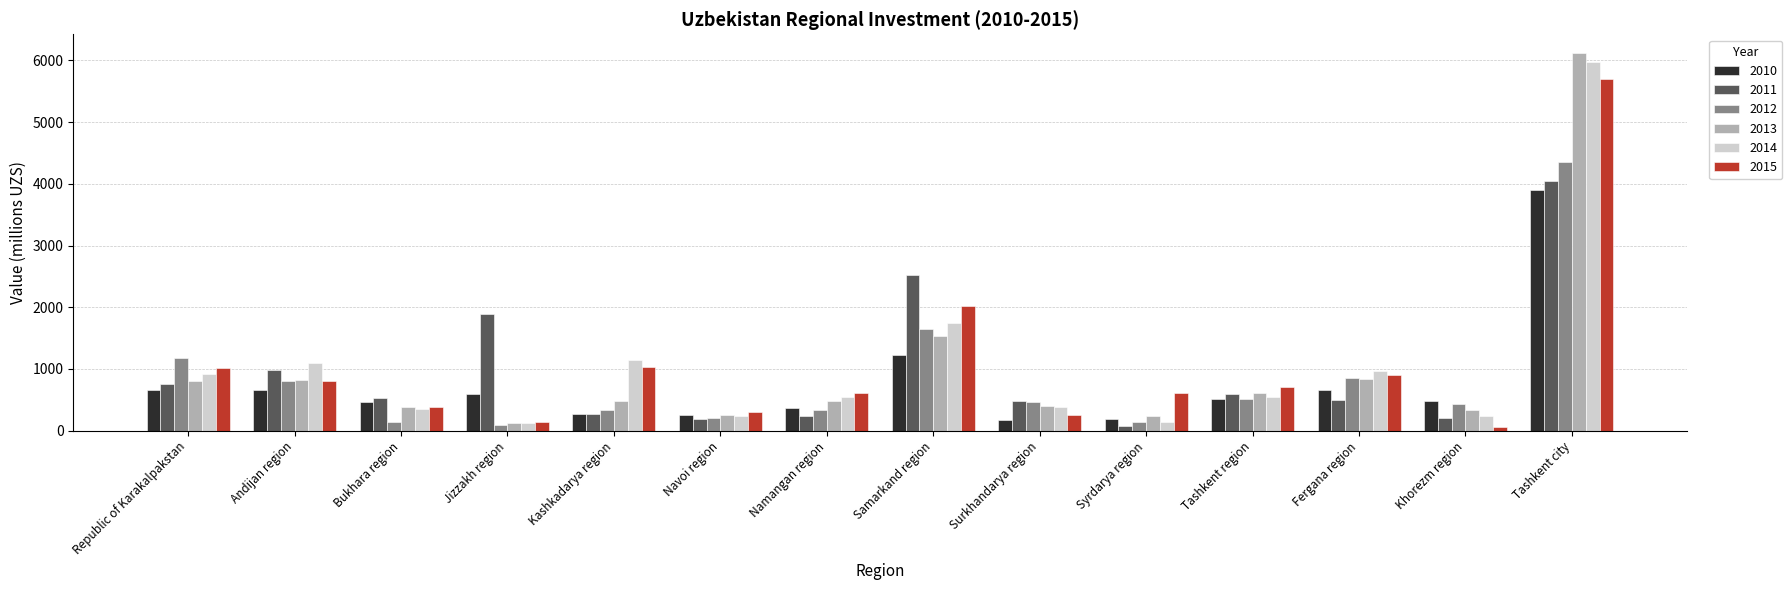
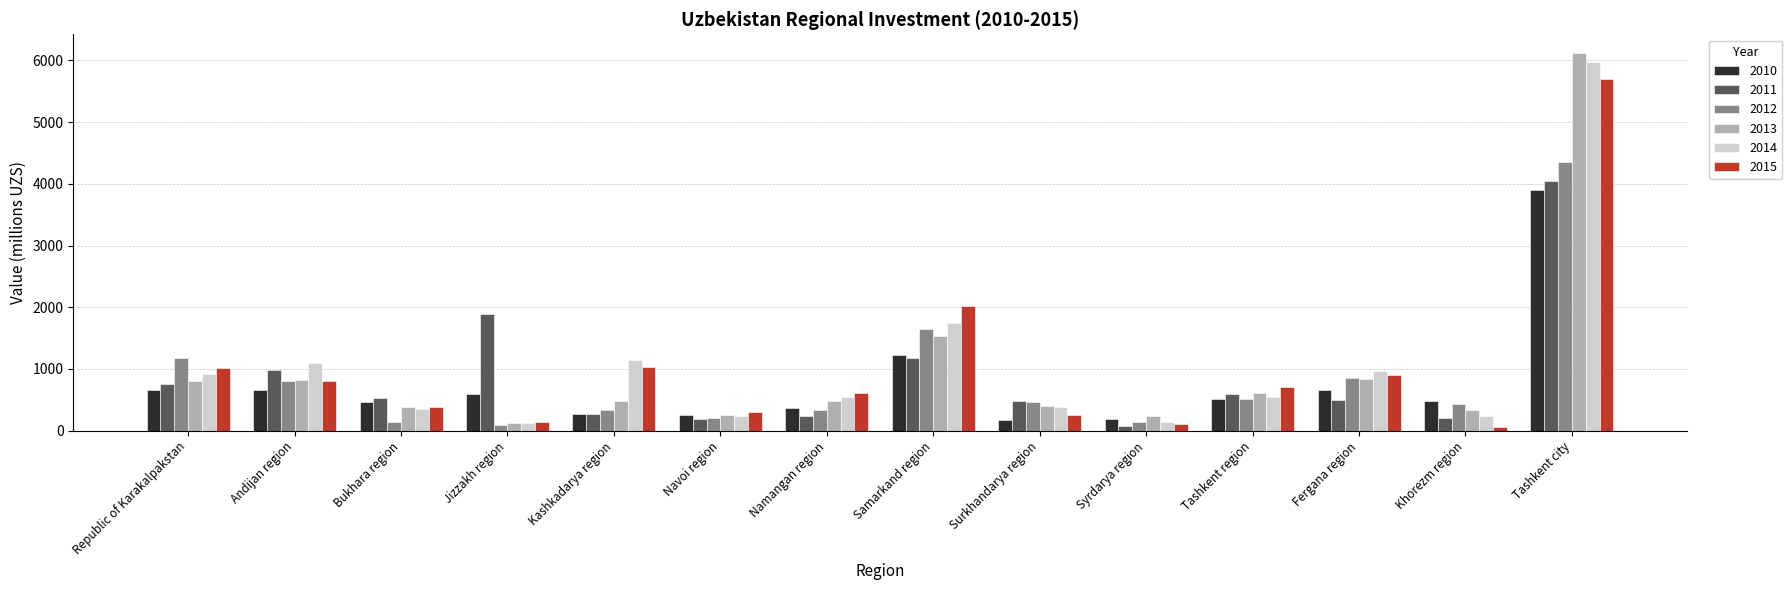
2011, Samarkand region: 2500 -> 1200
2015, Syrdarya region: 600 -> 100
